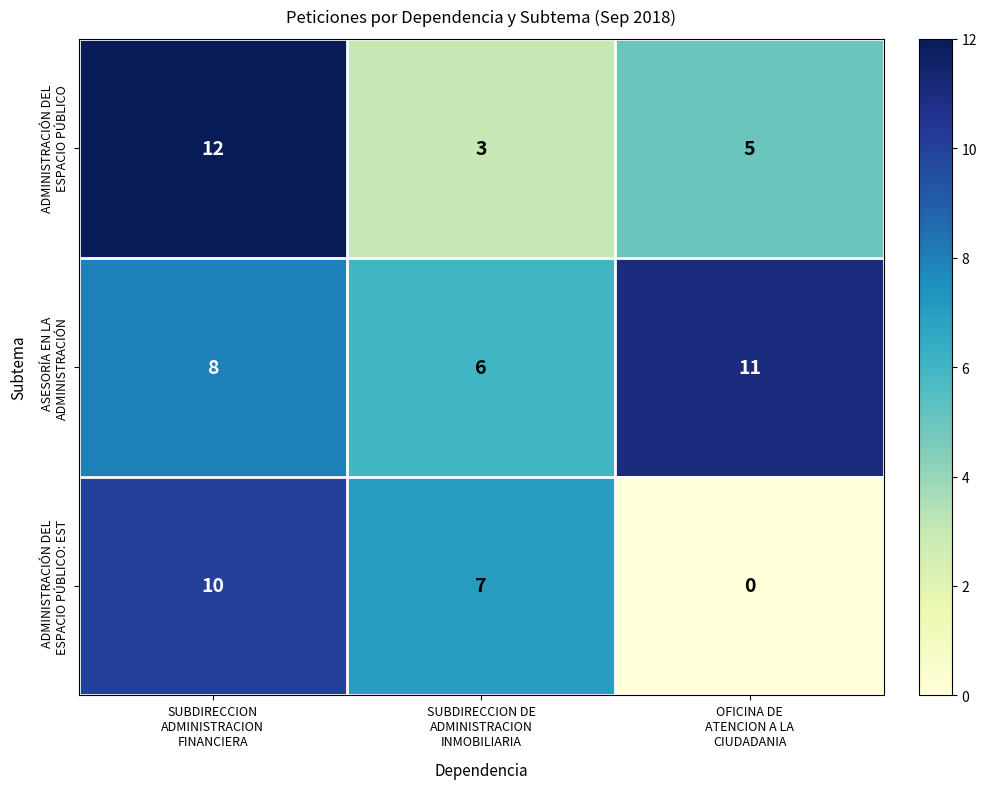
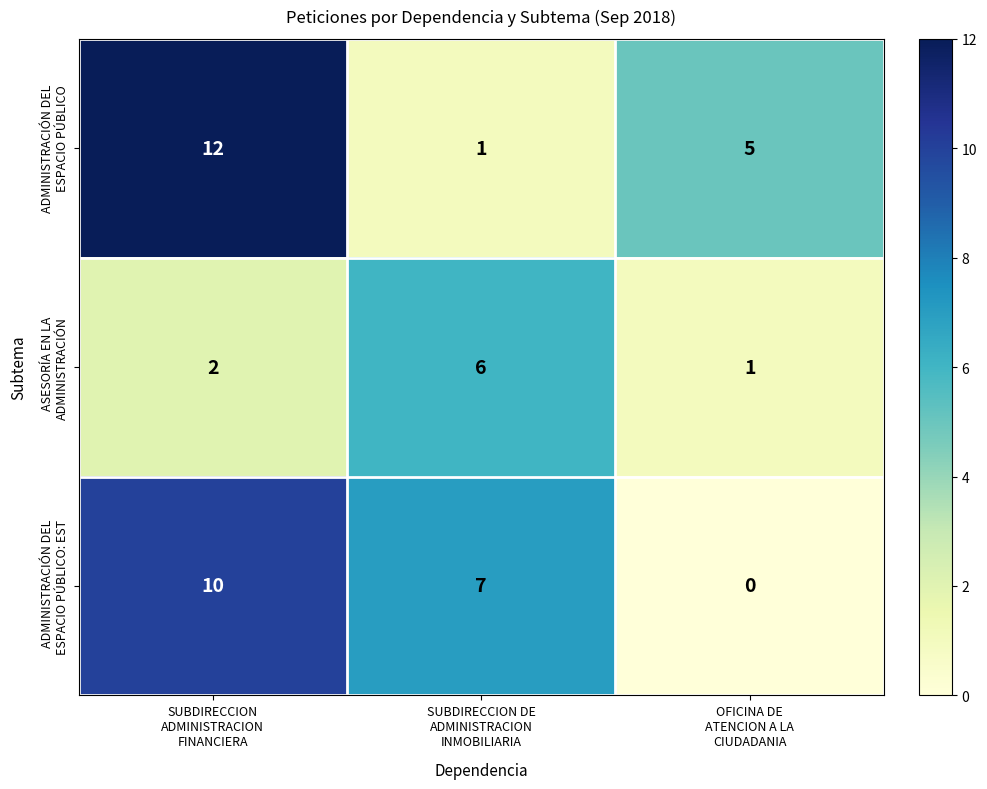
ADMINISTRACIÓN DEL ESPACIO PÚBLICO, SUBDIRECCION DE ADMINISTRACION INMOBILIARIA: 3 -> 1
ASESORÍA EN LA ADMINISTRACIÓN, SUBDIRECCION ADMINISTRACION FINANCIERA: 8 -> 2
ASESORÍA EN LA ADMINISTRACIÓN, OFICINA DE ATENCION A LA CIUDADANIA: 11 -> 1
